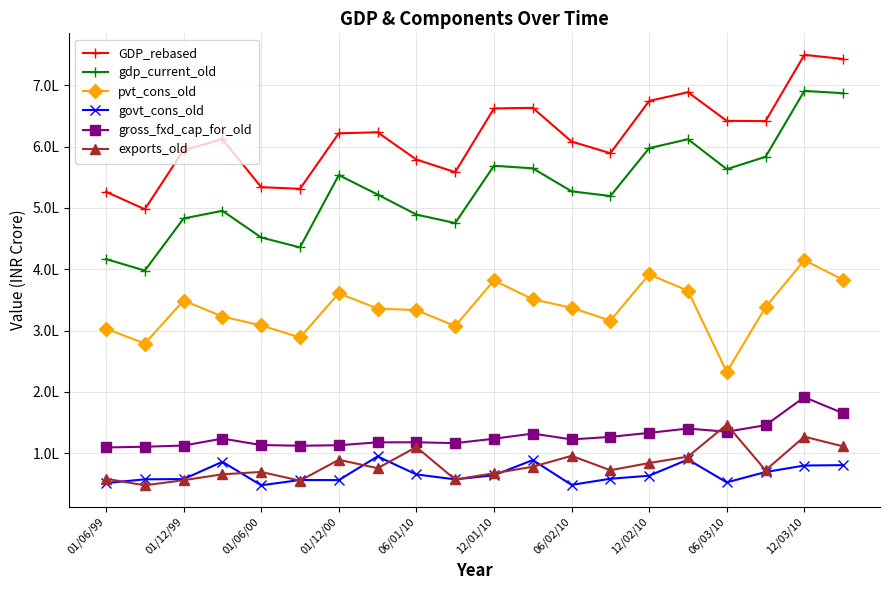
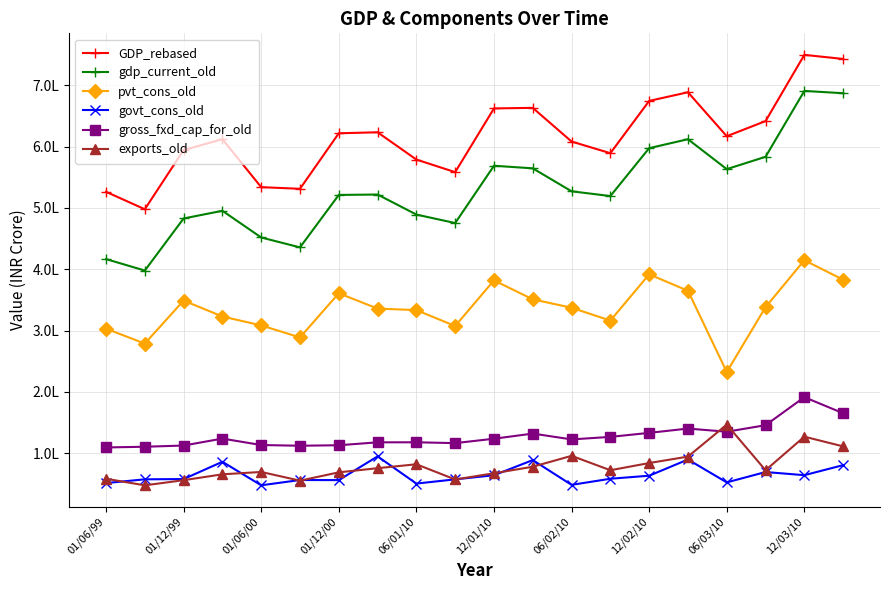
gdp_current_old, 01/12/00: 5.5L -> 5.2L
exports_old, 01/12/00: 0.9L -> 0.7L
govt_cons_old, 06/01/10: 0.7L -> 0.5L
exports_old, 06/01/10: 1.1L -> 0.8L
GDP_rebased, 06/03/10: 6.4L -> 6.2L
govt_cons_old, 12/03/10: 0.8L -> 0.6L
